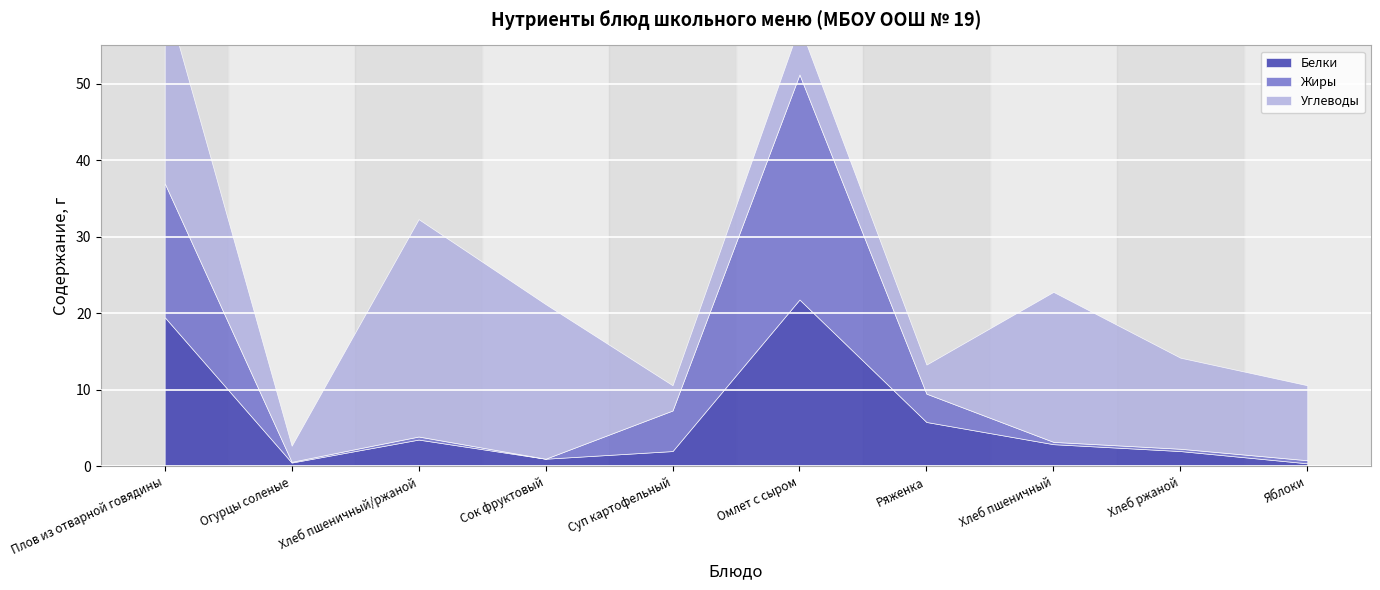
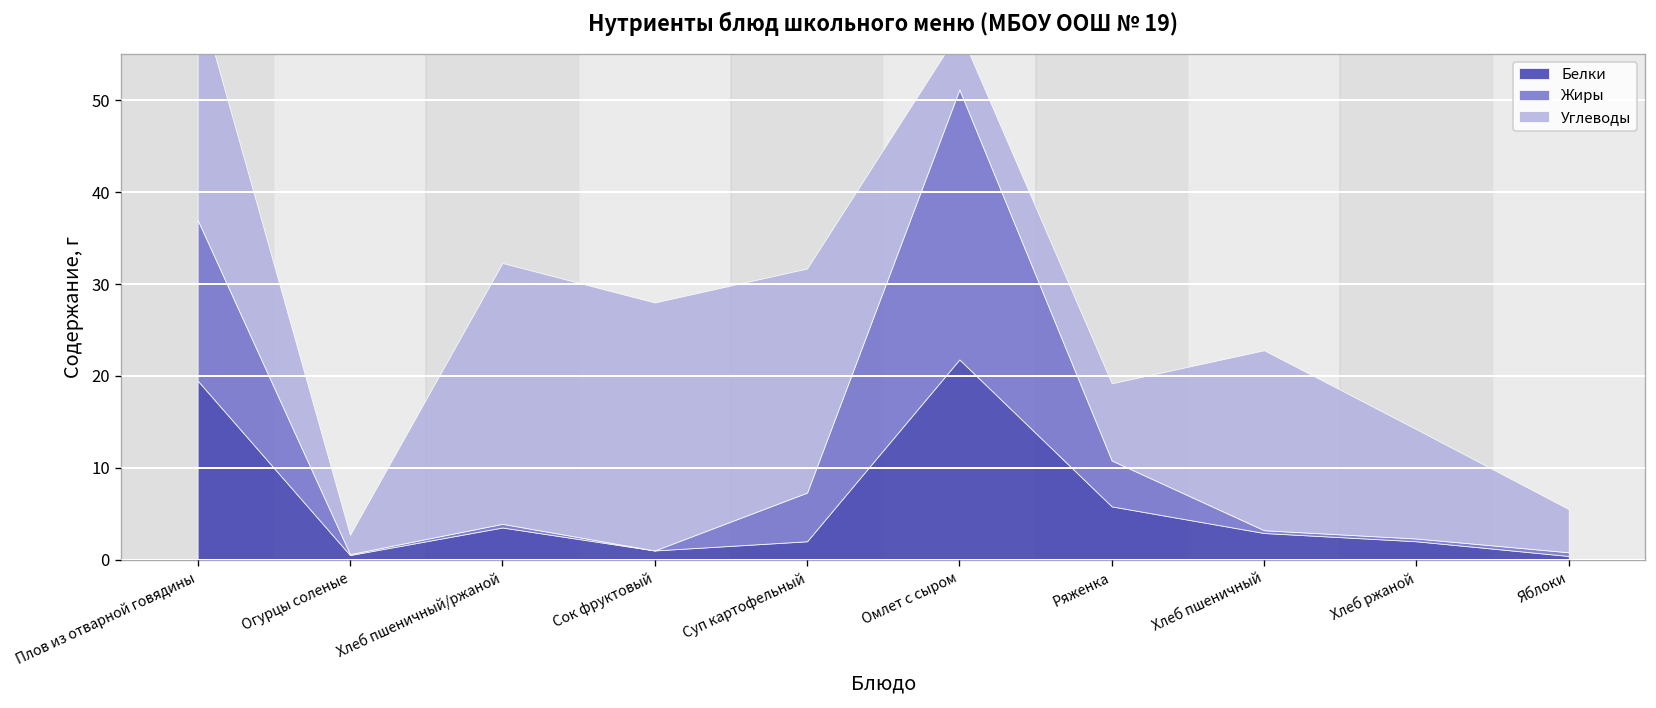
Углеводы, Сок фруктовый: 20 -> 27
Углеводы, Суп картофельный: 3 -> 24
Жиры, Ряженка: 4 -> 5
Углеводы, Ряженка: 4 -> 8
Углеводы, Яблоки: 10 -> 5
